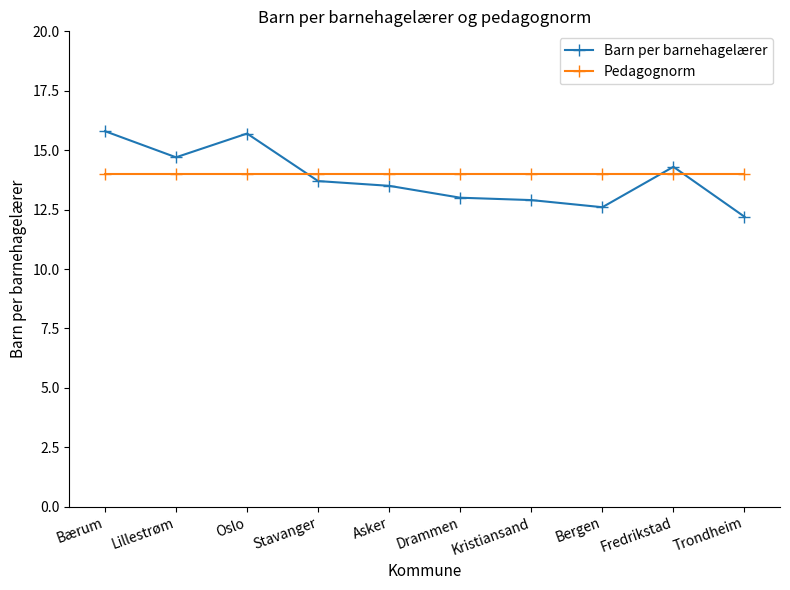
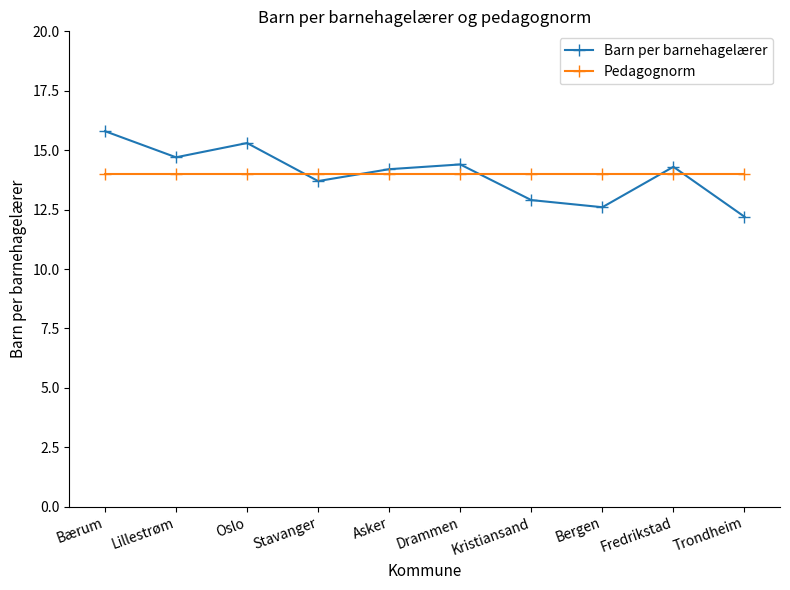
Barn per barnehagelærer, Oslo: 15.7 -> 15.3
Barn per barnehagelærer, Asker: 13.5 -> 14.2
Barn per barnehagelærer, Drammen: 13.0 -> 14.4
